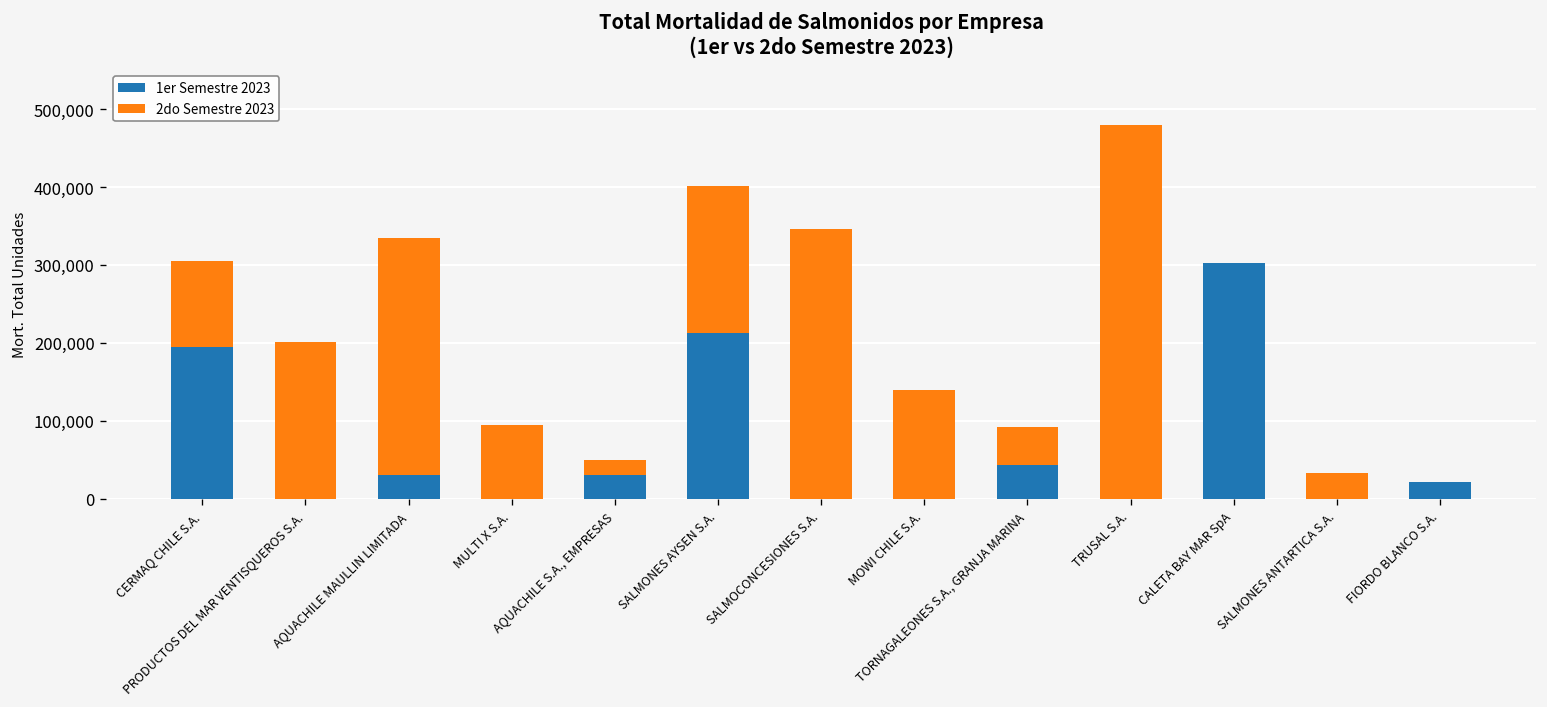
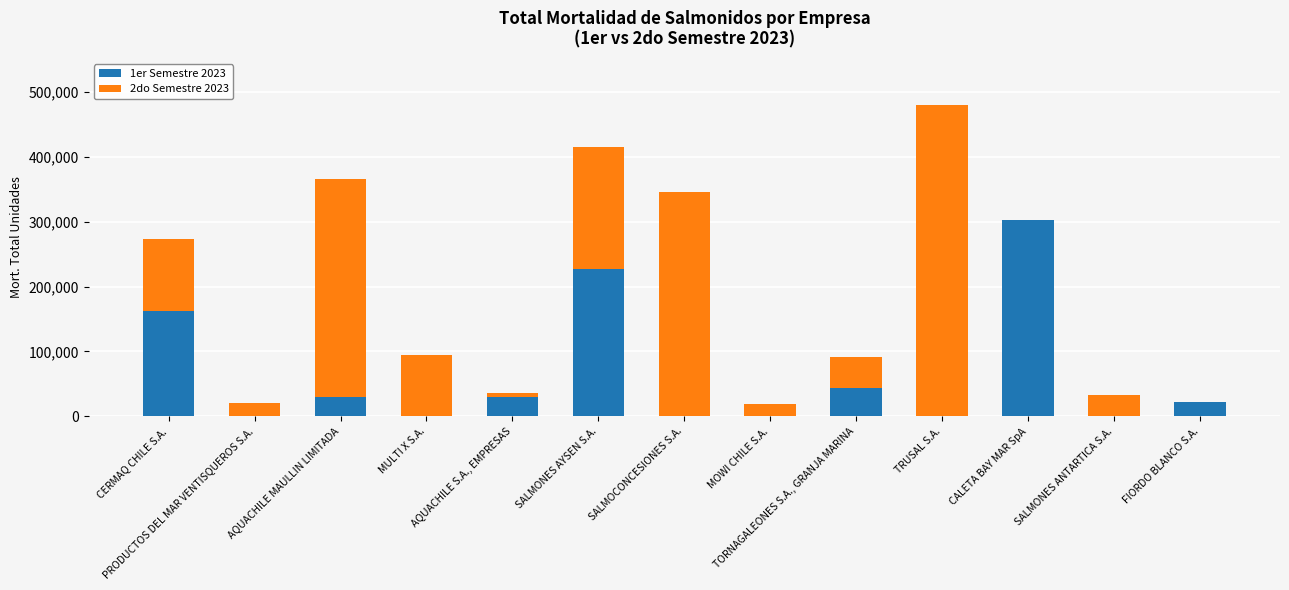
1er Semestre 2023, CERMAQ CHILE S.A.: 190,000 -> 160,000
2do Semestre 2023, PRODUCTOS DEL MAR VENTISQUEROS S.A.: 200,000 -> 20,000
2do Semestre 2023, AQUACHILE MAULLIN LIMITADA: 300,000 -> 340,000
2do Semestre 2023, AQUACHILE S.A., EMPRESAS: 20,000 -> 10,000
1er Semestre 2023, SALMONES AYSEN S.A.: 210,000 -> 230,000
2do Semestre 2023, MOWI CHILE S.A.: 140,000 -> 20,000
